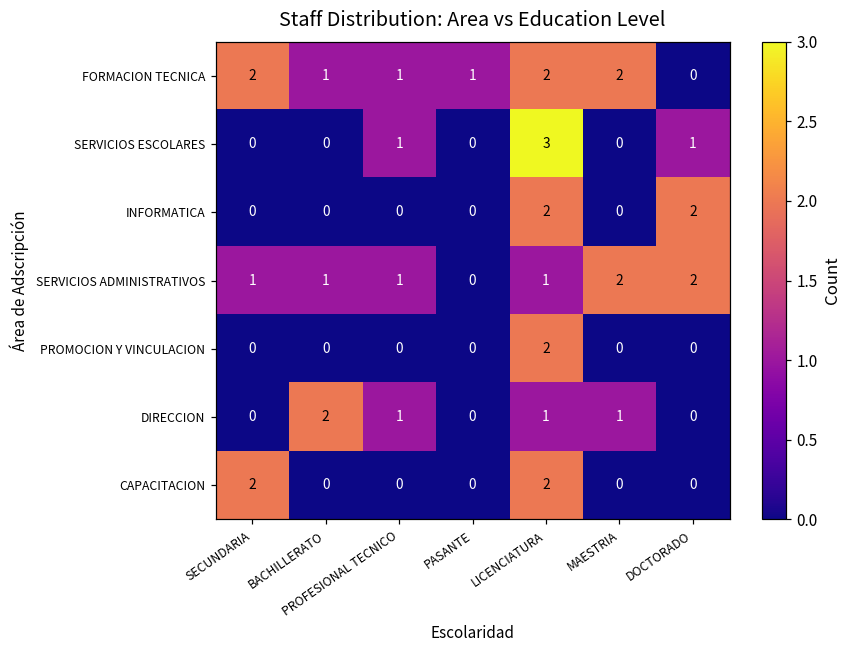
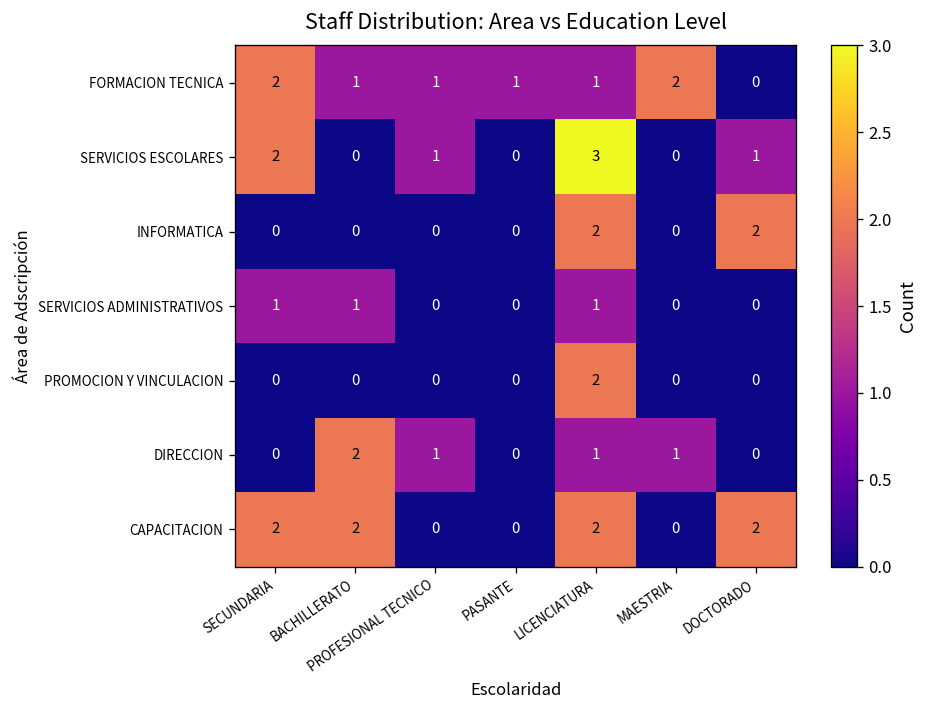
FORMACION TECNICA, LICENCIATURA: 2 -> 1
SERVICIOS ESCOLARES, SECUNDARIA: 0 -> 2
SERVICIOS ADMINISTRATIVOS, PROFESIONAL TECNICO: 1 -> 0
SERVICIOS ADMINISTRATIVOS, MAESTRIA: 2 -> 0
SERVICIOS ADMINISTRATIVOS, DOCTORADO: 2 -> 0
CAPACITACION, BACHILLERATO: 0 -> 2
CAPACITACION, DOCTORADO: 0 -> 2
